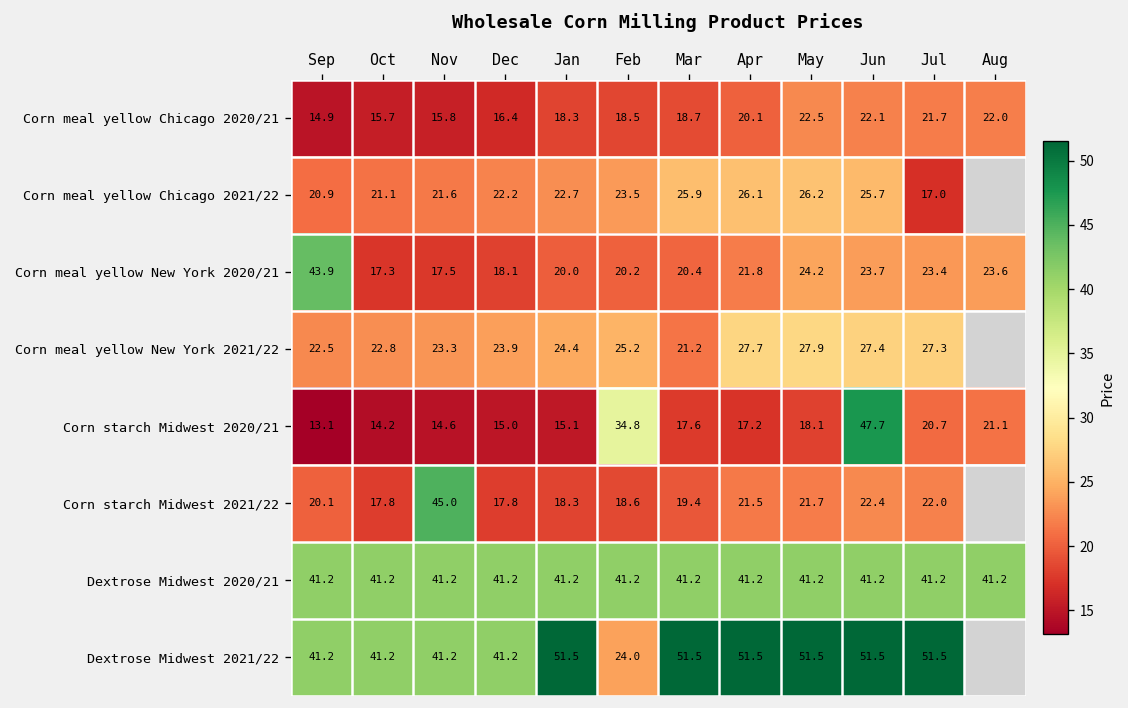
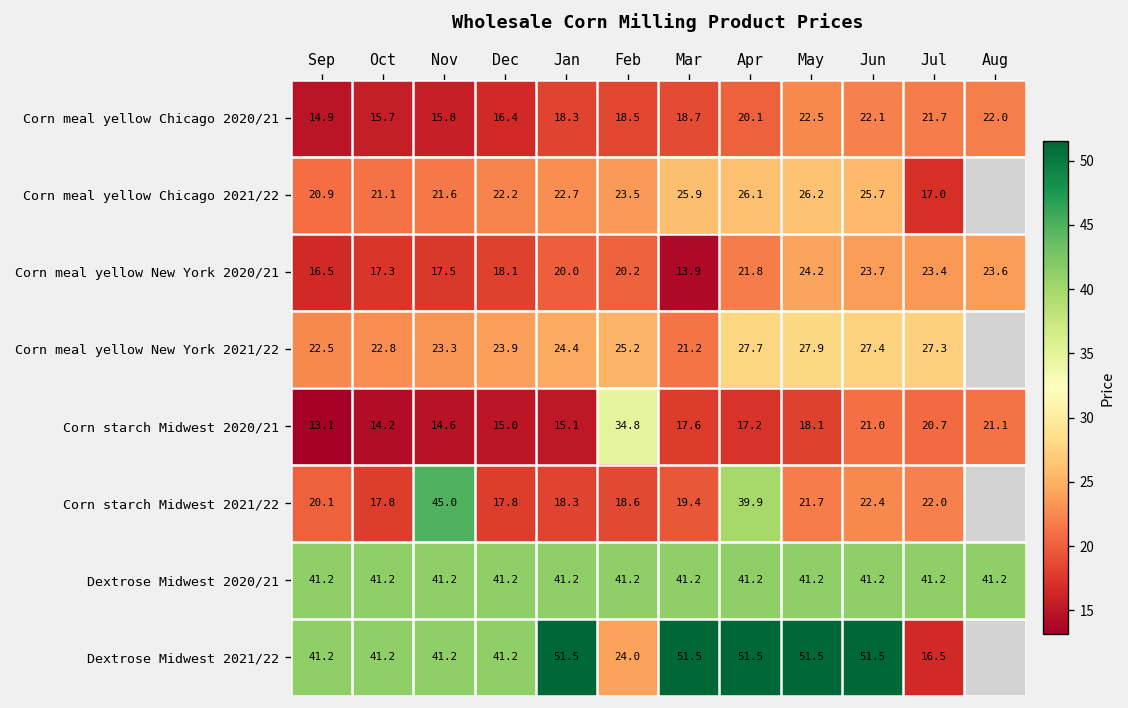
Corn meal yellow New York 2020/21, Sep: 43.9 -> 16.5
Corn meal yellow New York 2020/21, Mar: 20.4 -> 13.9
Corn starch Midwest 2020/21, Jun: 47.7 -> 21.0
Corn starch Midwest 2021/22, Apr: 21.5 -> 39.9
Dextrose Midwest 2021/22, Jul: 51.5 -> 16.5
